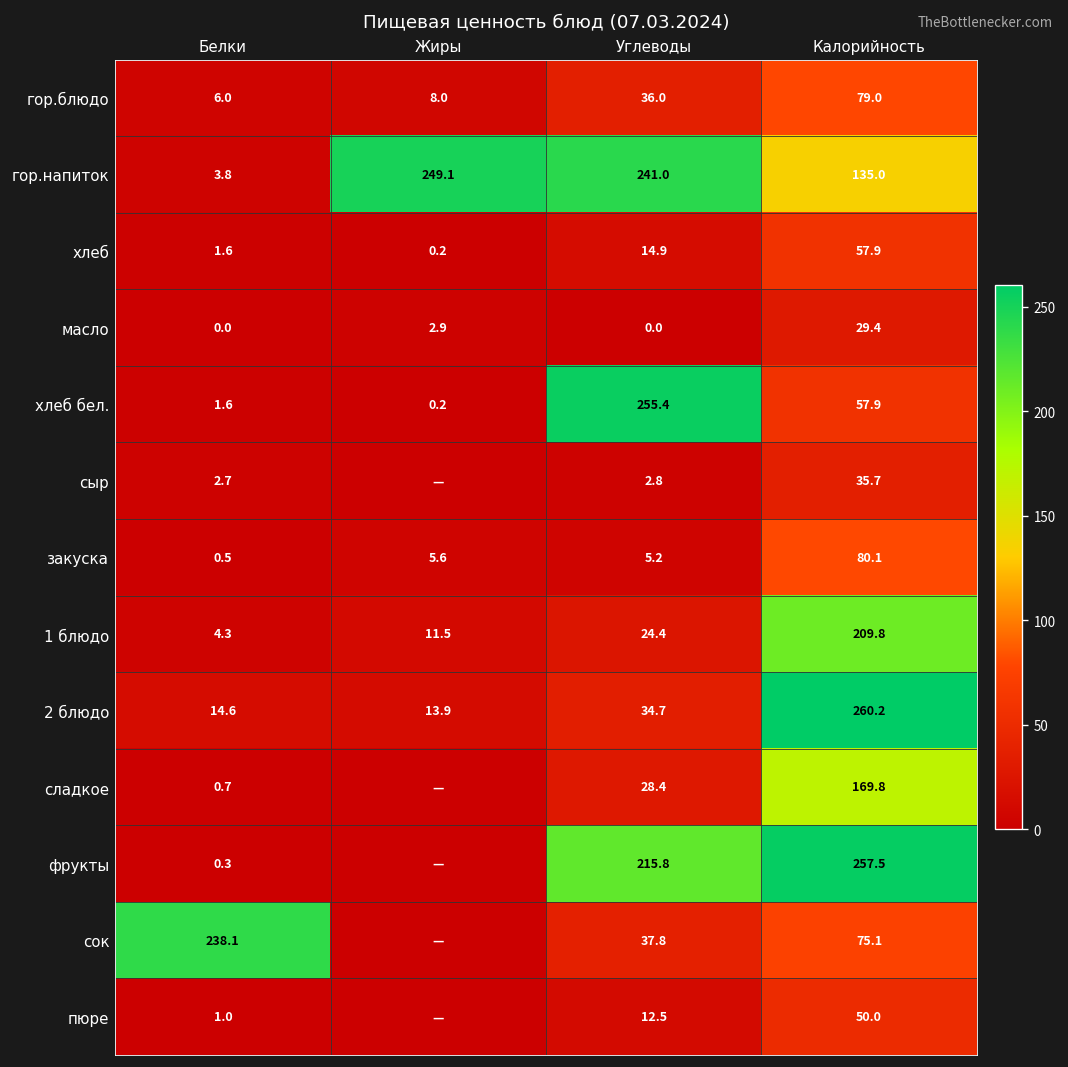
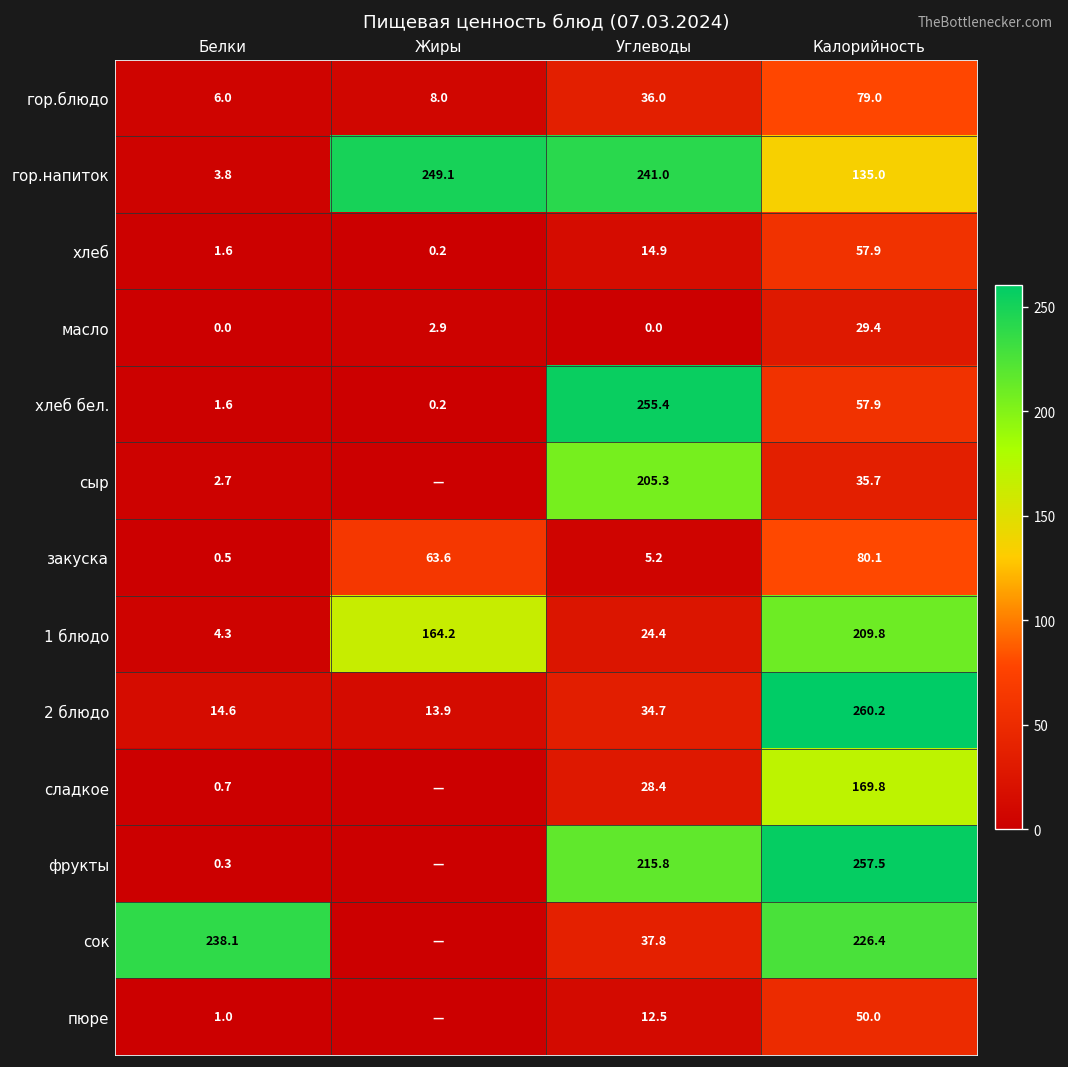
сыр, Углеводы: 2.8 -> 205.3
закуска, Жиры: 5.6 -> 63.6
1 блюдо, Жиры: 11.5 -> 164.2
сок, Калорийность: 75.1 -> 226.4
